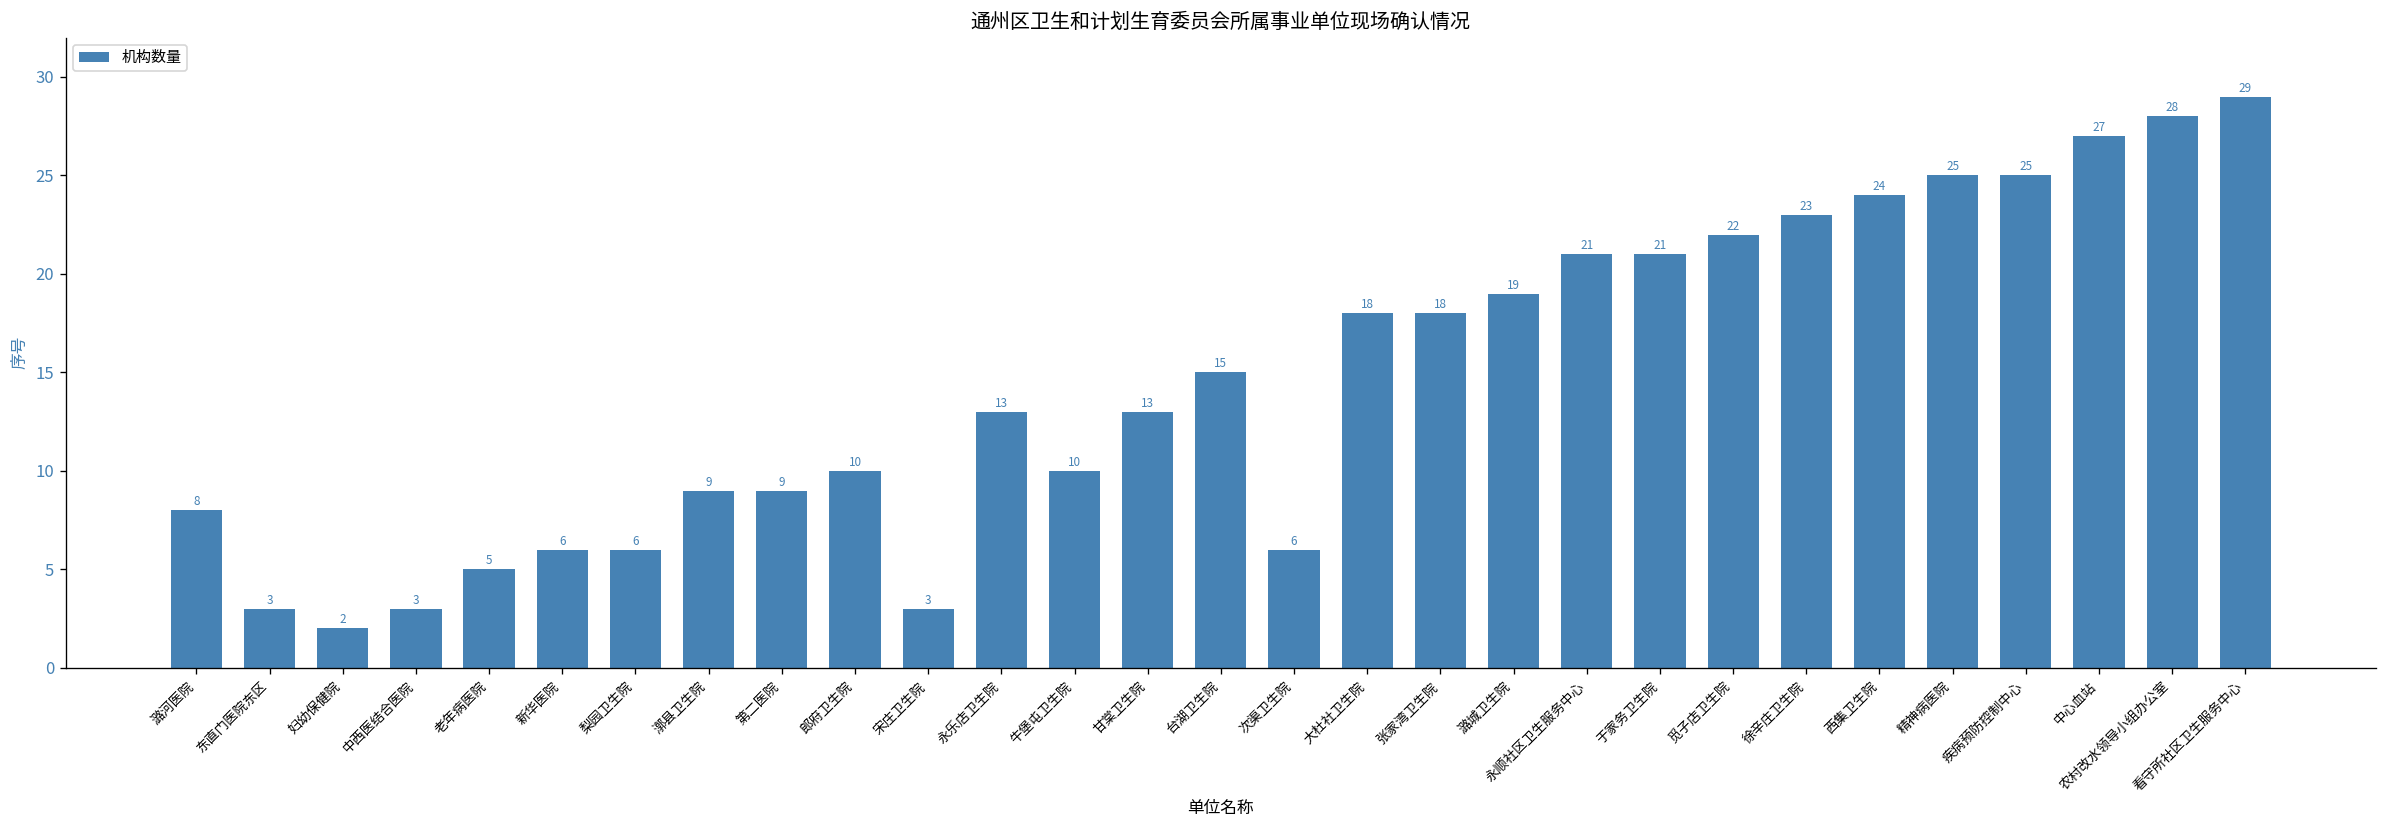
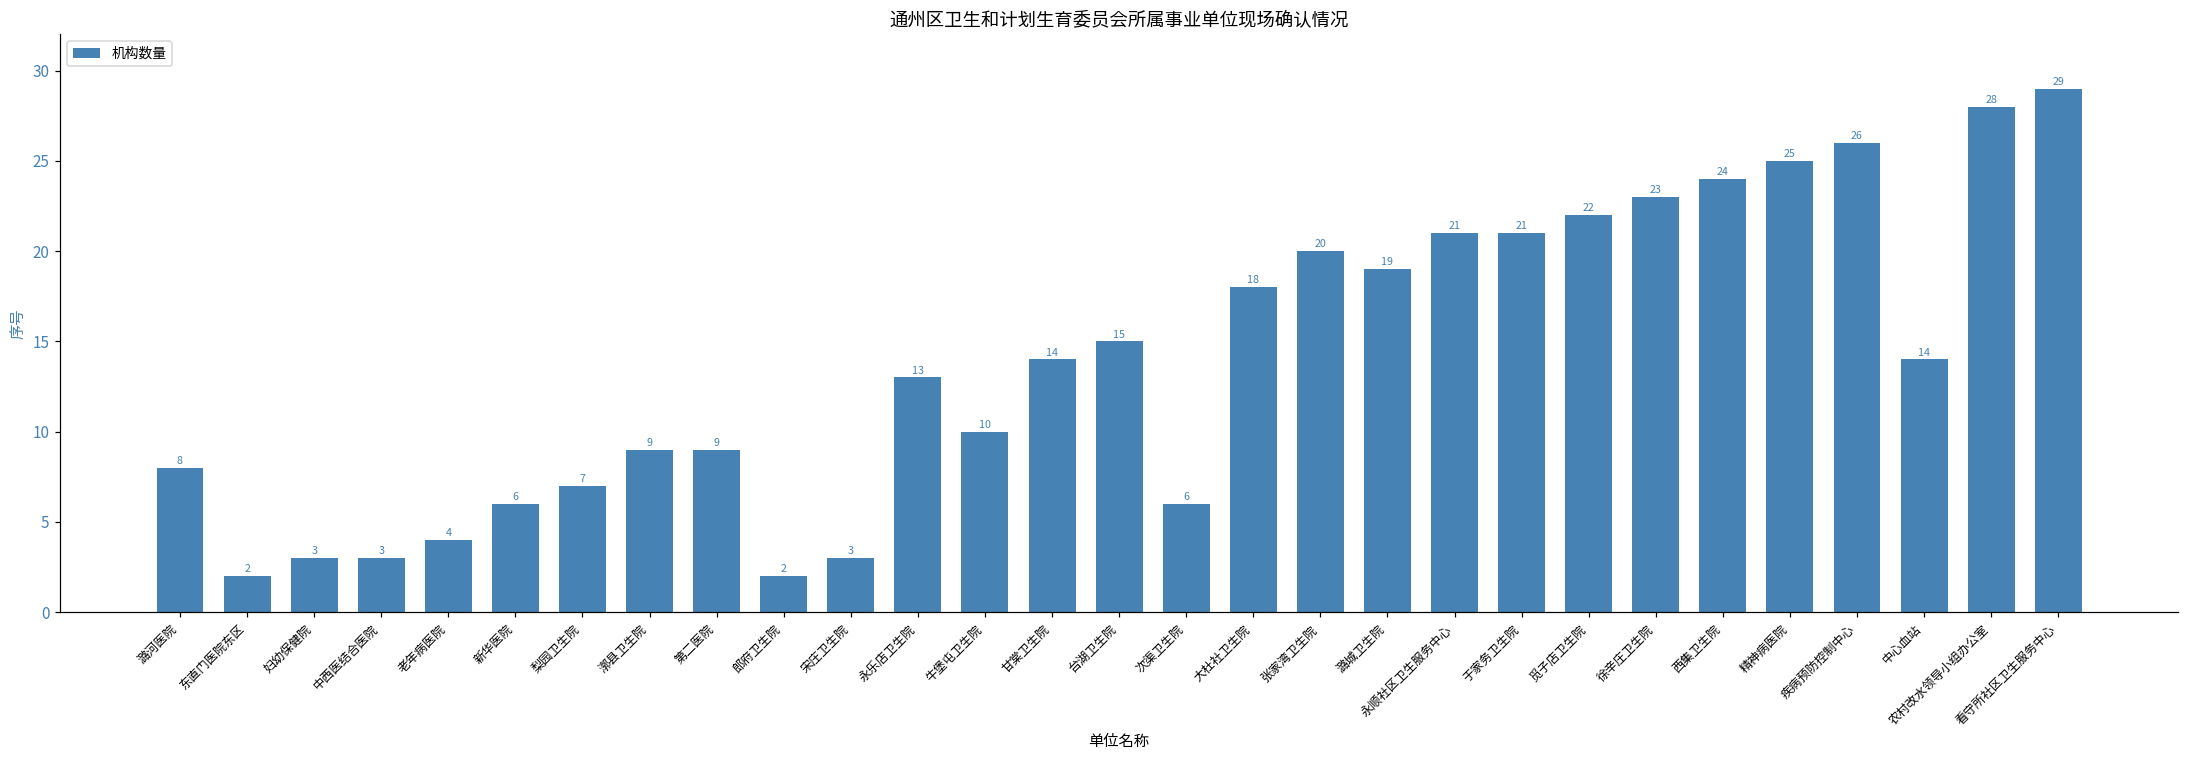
东直门医院东区: 3 -> 2
妇幼保健院: 2 -> 3
老年病医院: 5 -> 4
梨园卫生院: 6 -> 7
郎府卫生院: 10 -> 2
甘棠卫生院: 13 -> 14
张家湾卫生院: 18 -> 20
疾病预防控制中心: 25 -> 26
中心血站: 27 -> 14
